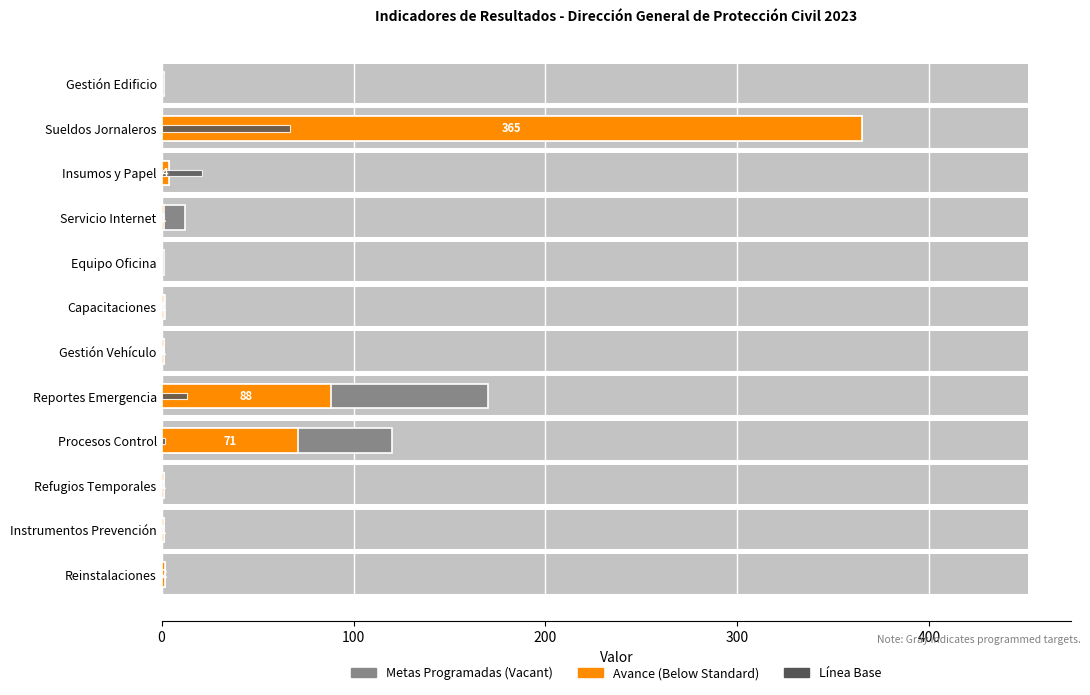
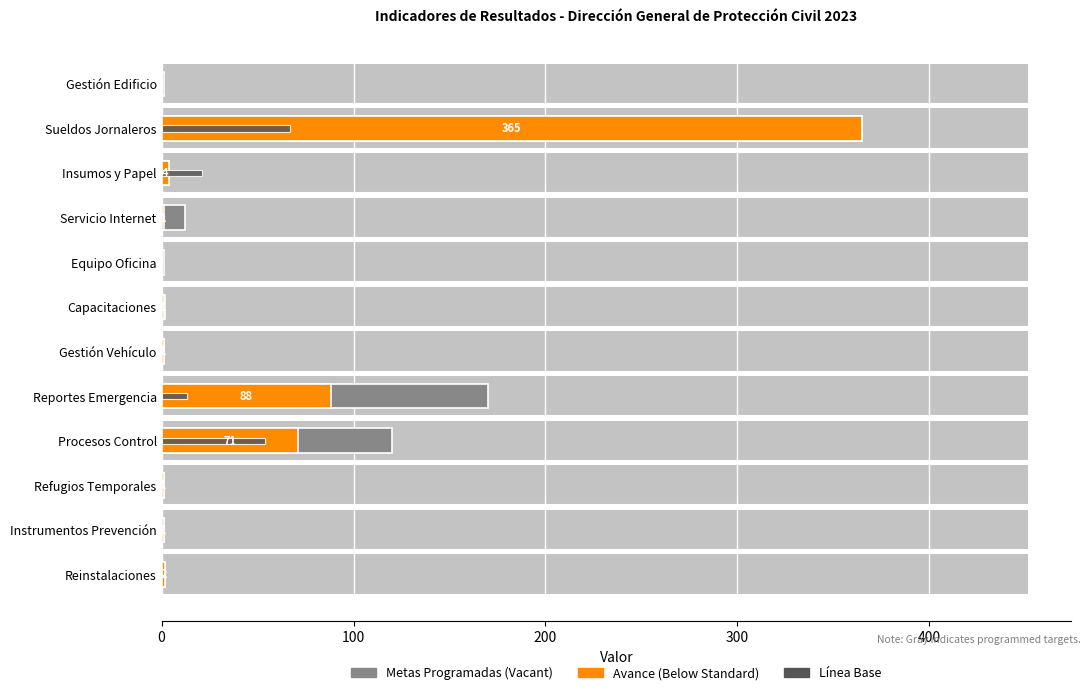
Línea Base, Procesos Control: 2 -> 54
